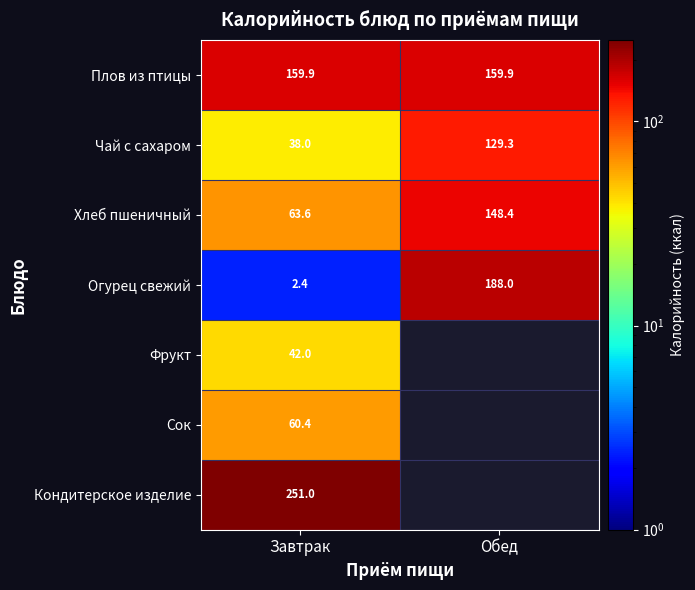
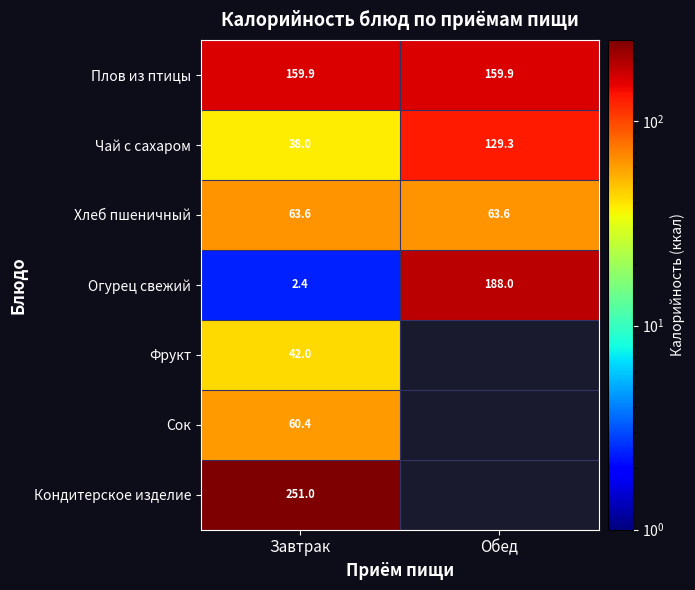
Хлеб пшеничный, Обед: 148.4 -> 63.6
